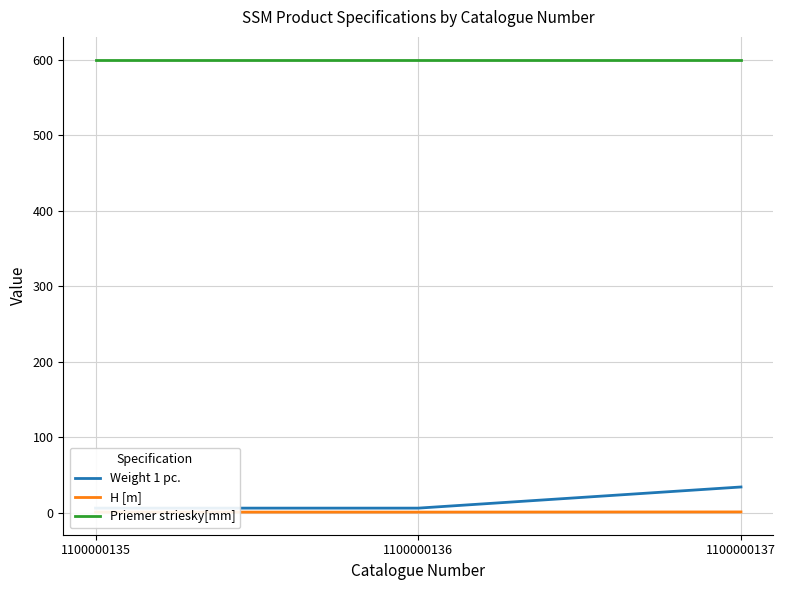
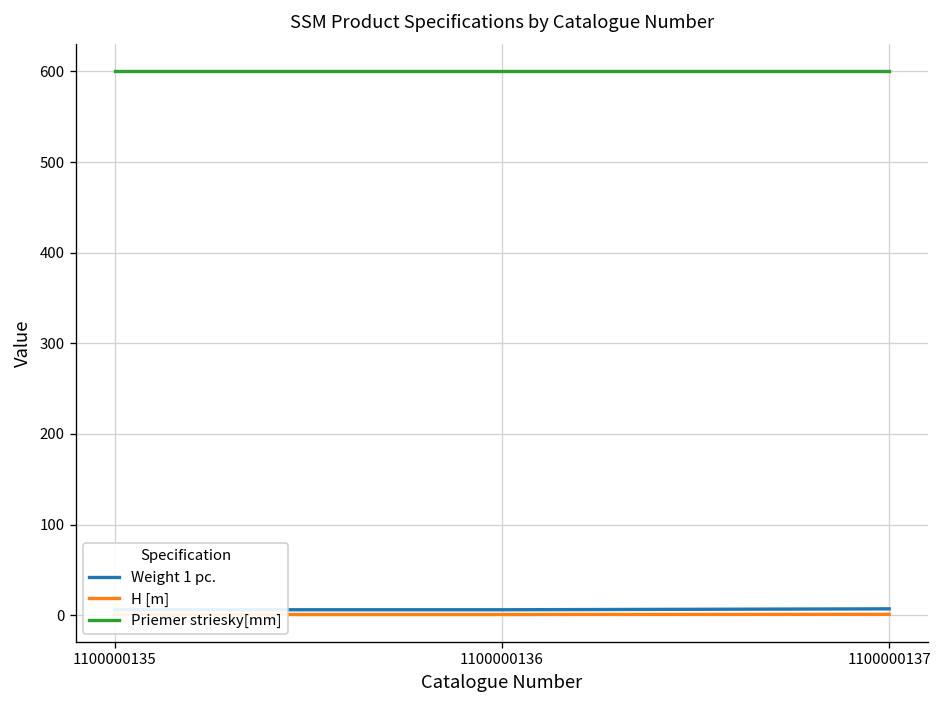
Weight 1 pc., 1100000137: 30 -> 10
